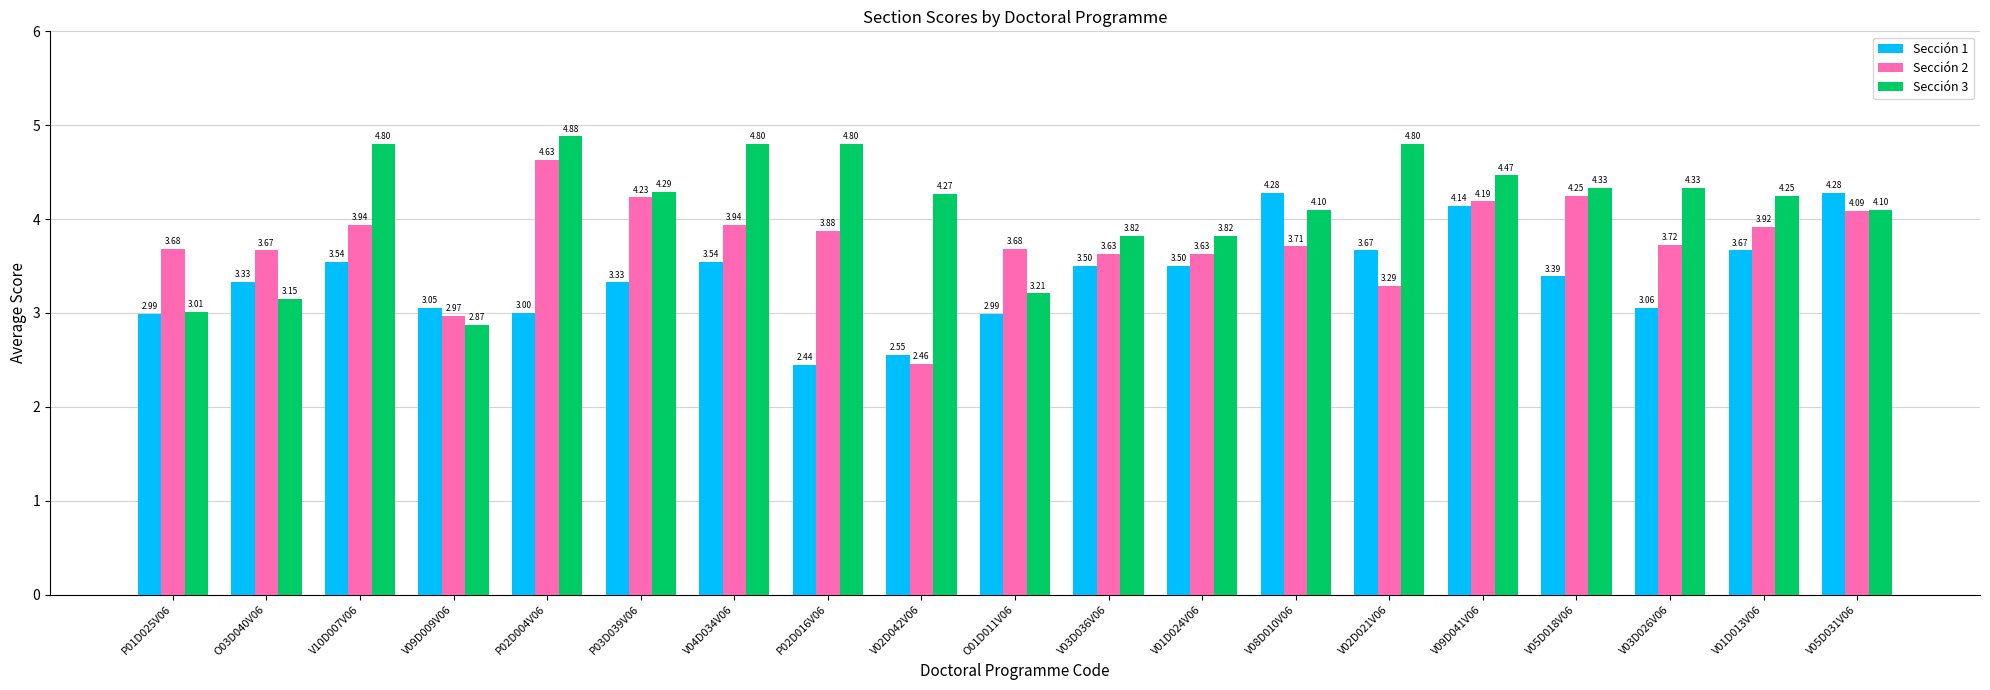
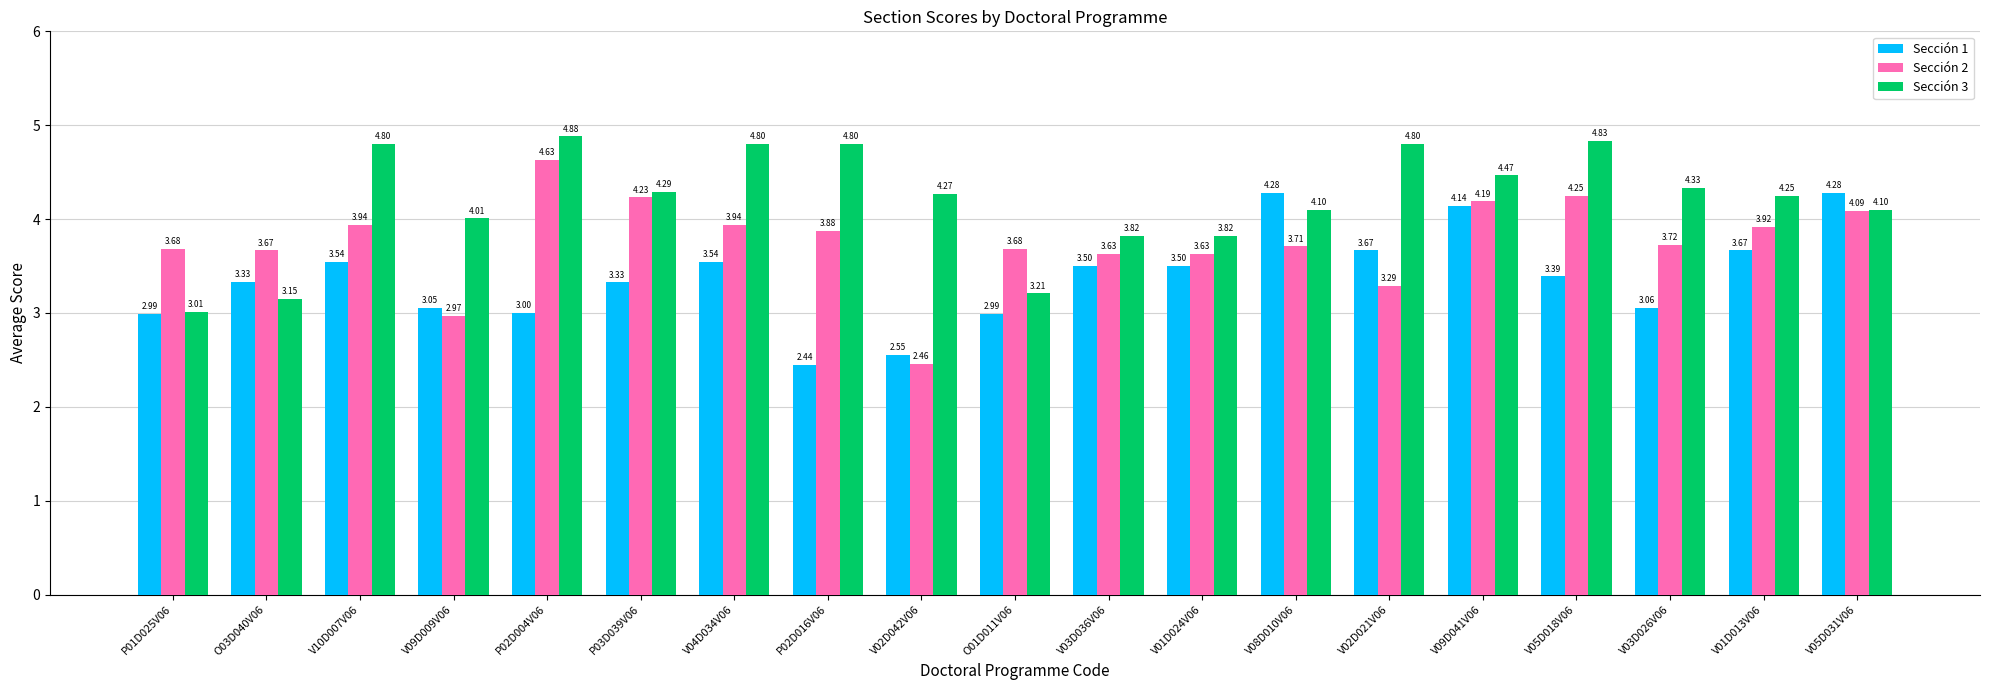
Sección 3, V09D009V06: 2.87 -> 4.01
Sección 3, V05D018V06: 4.33 -> 4.83
